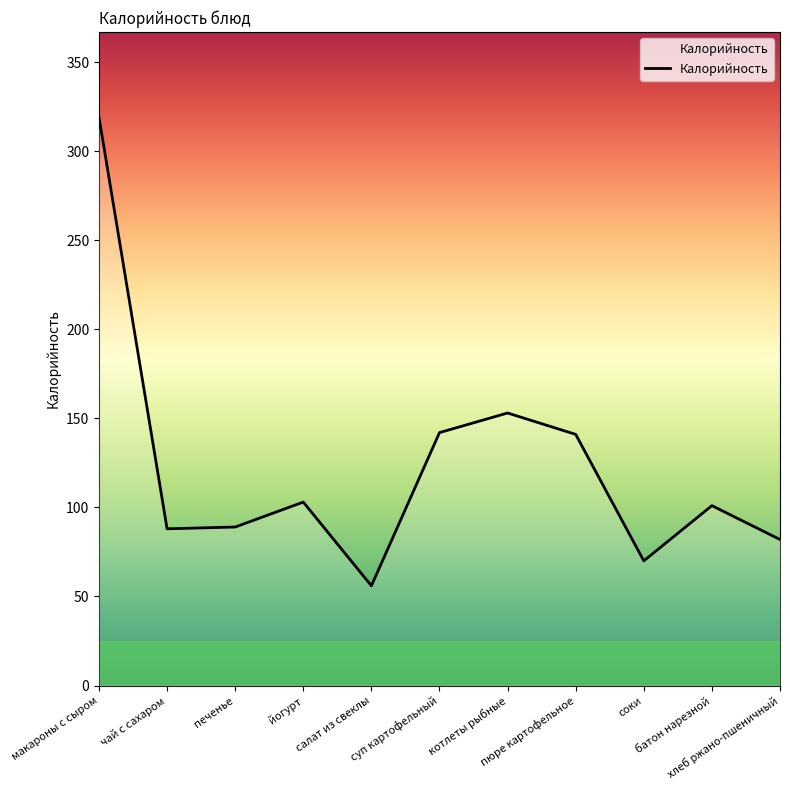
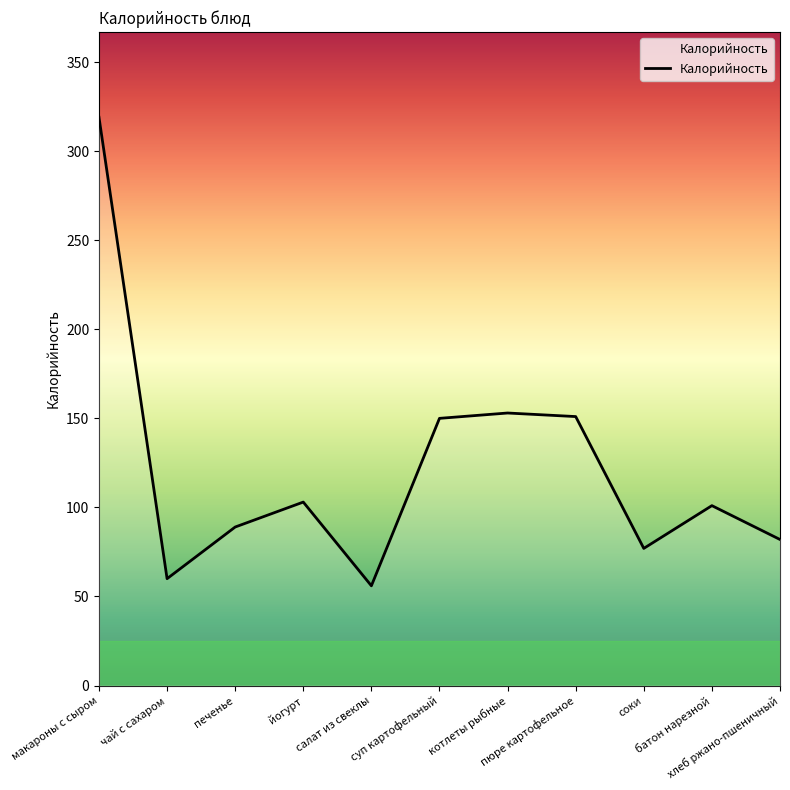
чай с сахаром: 88 -> 60
суп картофельный: 142 -> 150
пюре картофельное: 141 -> 151
соки: 70 -> 77
